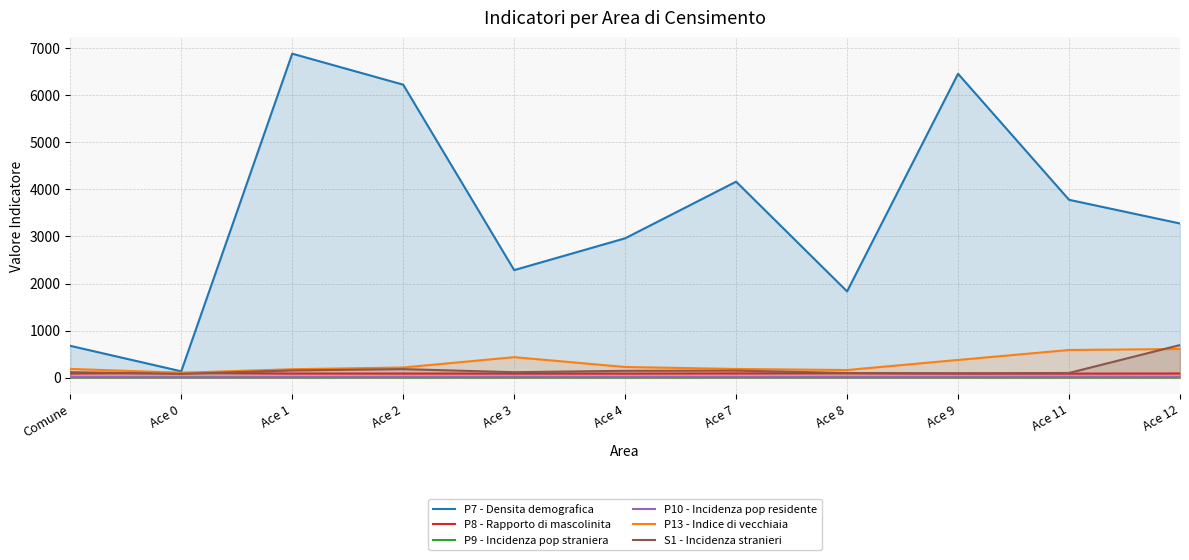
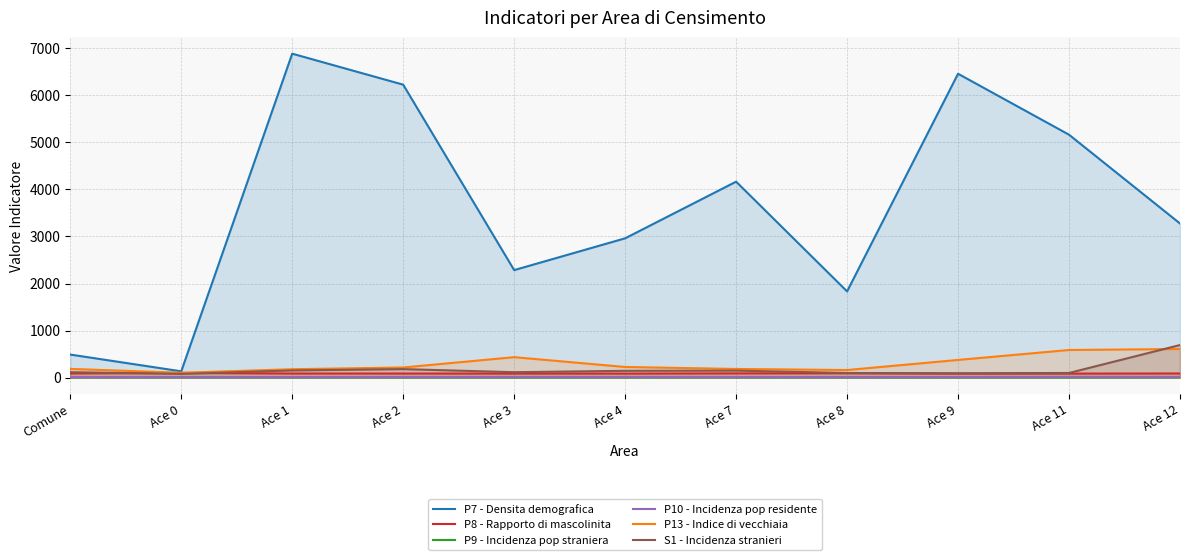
P7 - Densita demografica, Comune: 700 -> 500
P7 - Densita demografica, Ace 11: 3800 -> 5200
